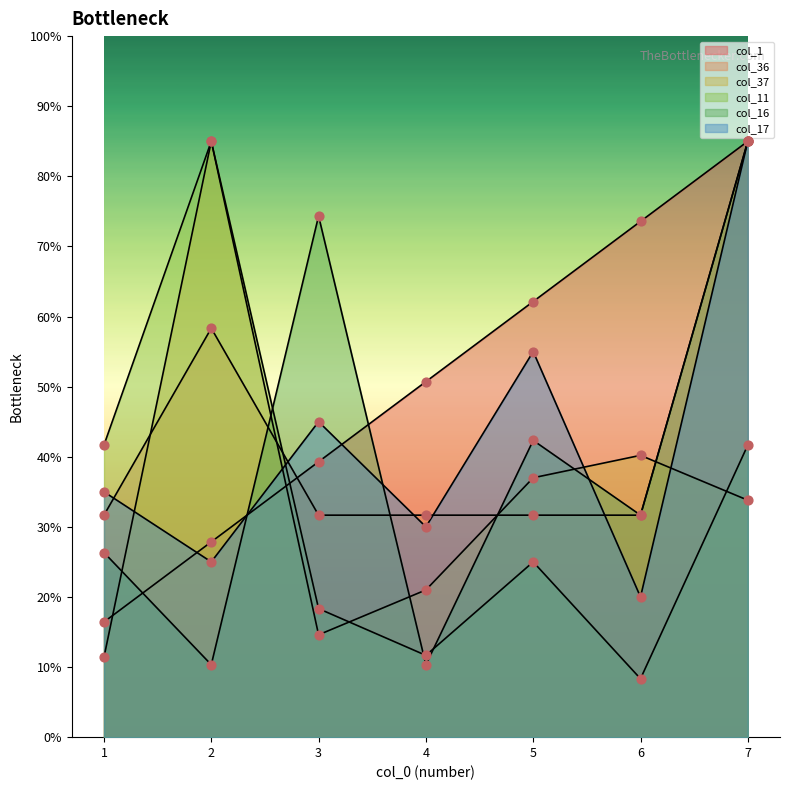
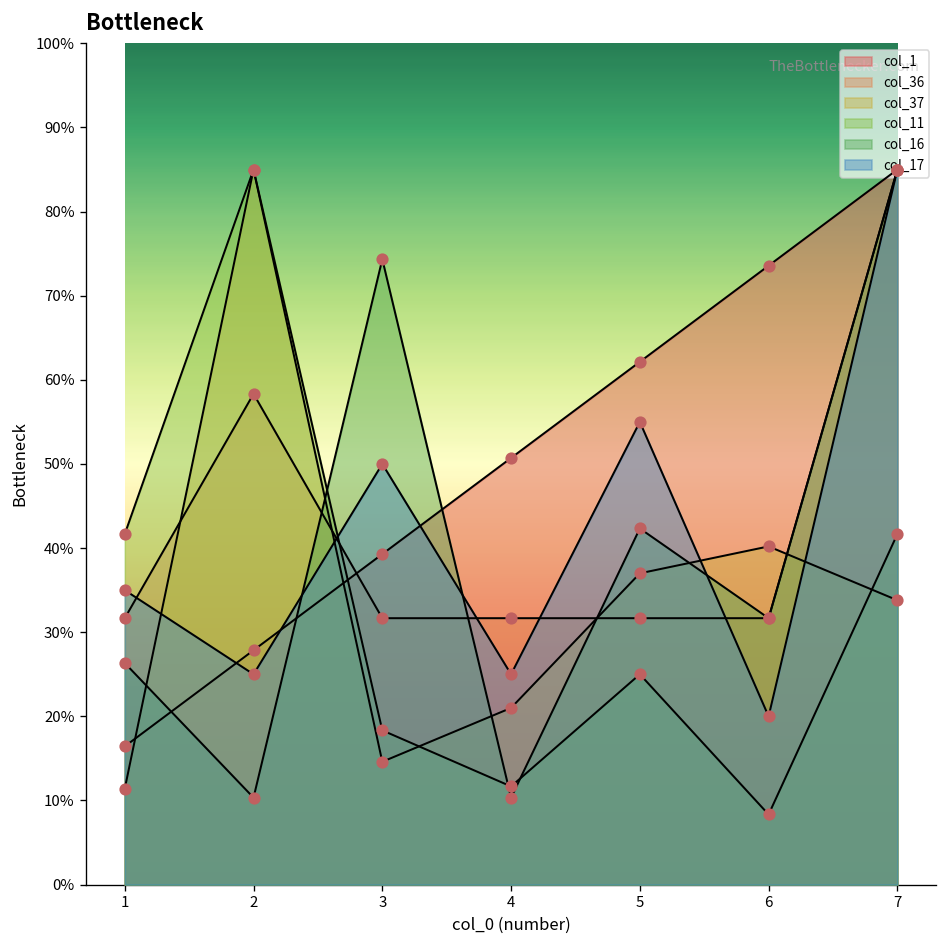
col_17, 3: 45% -> 50%
col_17, 4: 30% -> 25%
